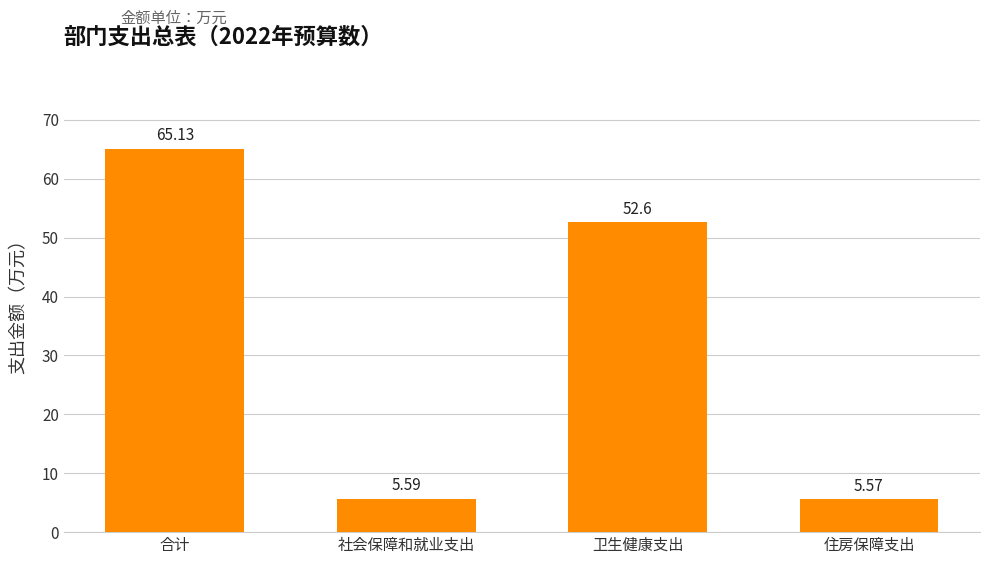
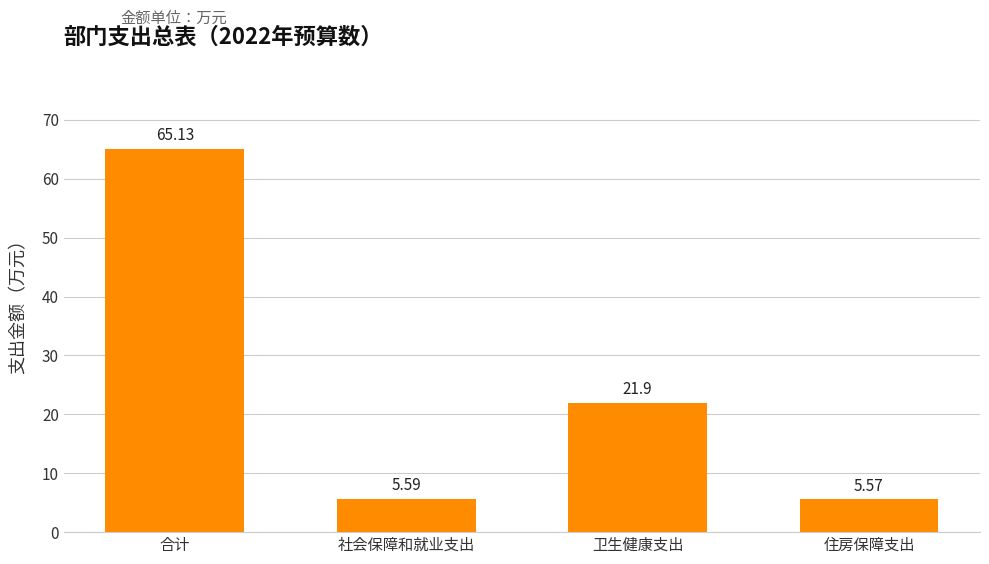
卫生健康支出: 52.6 -> 21.9
